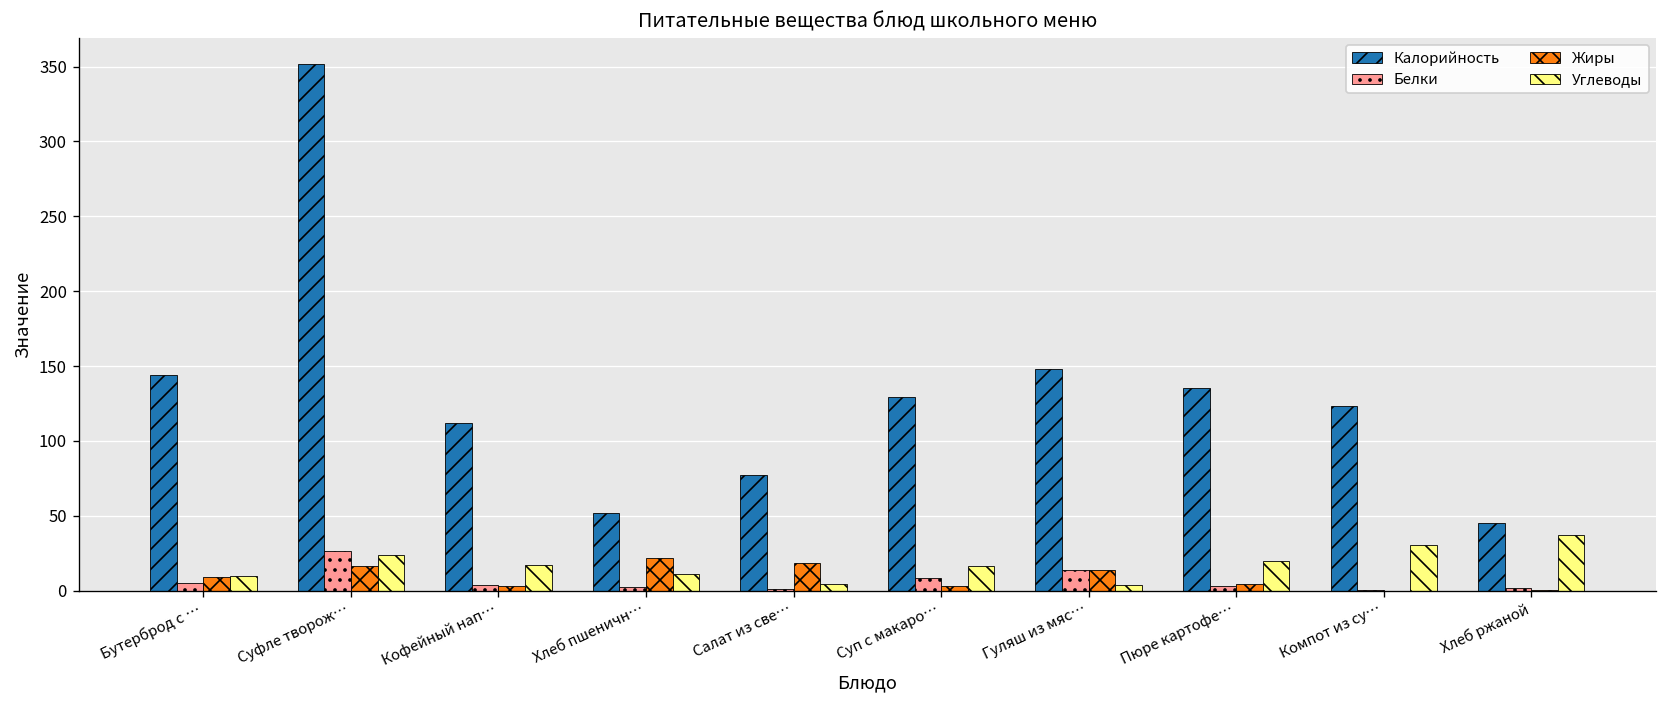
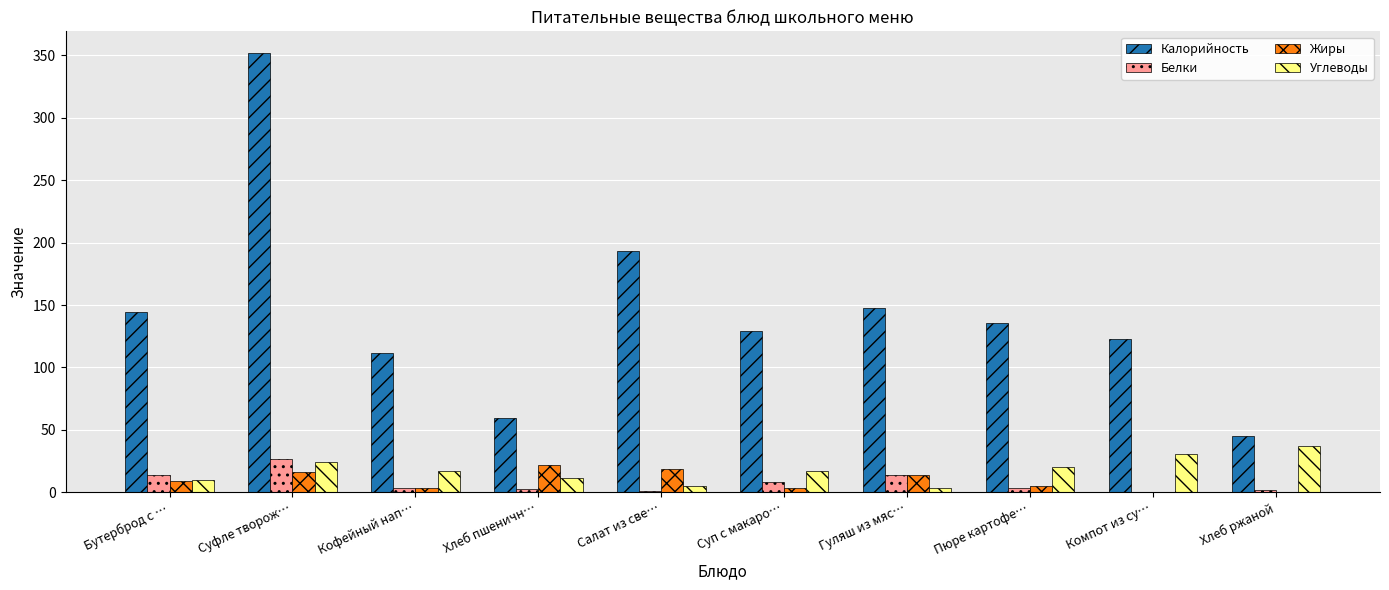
Белки, Бутерброд с …: 5 -> 14
Калорийность, Хлеб пшеничн…: 52 -> 60
Калорийность, Салат из све…: 77 -> 193
